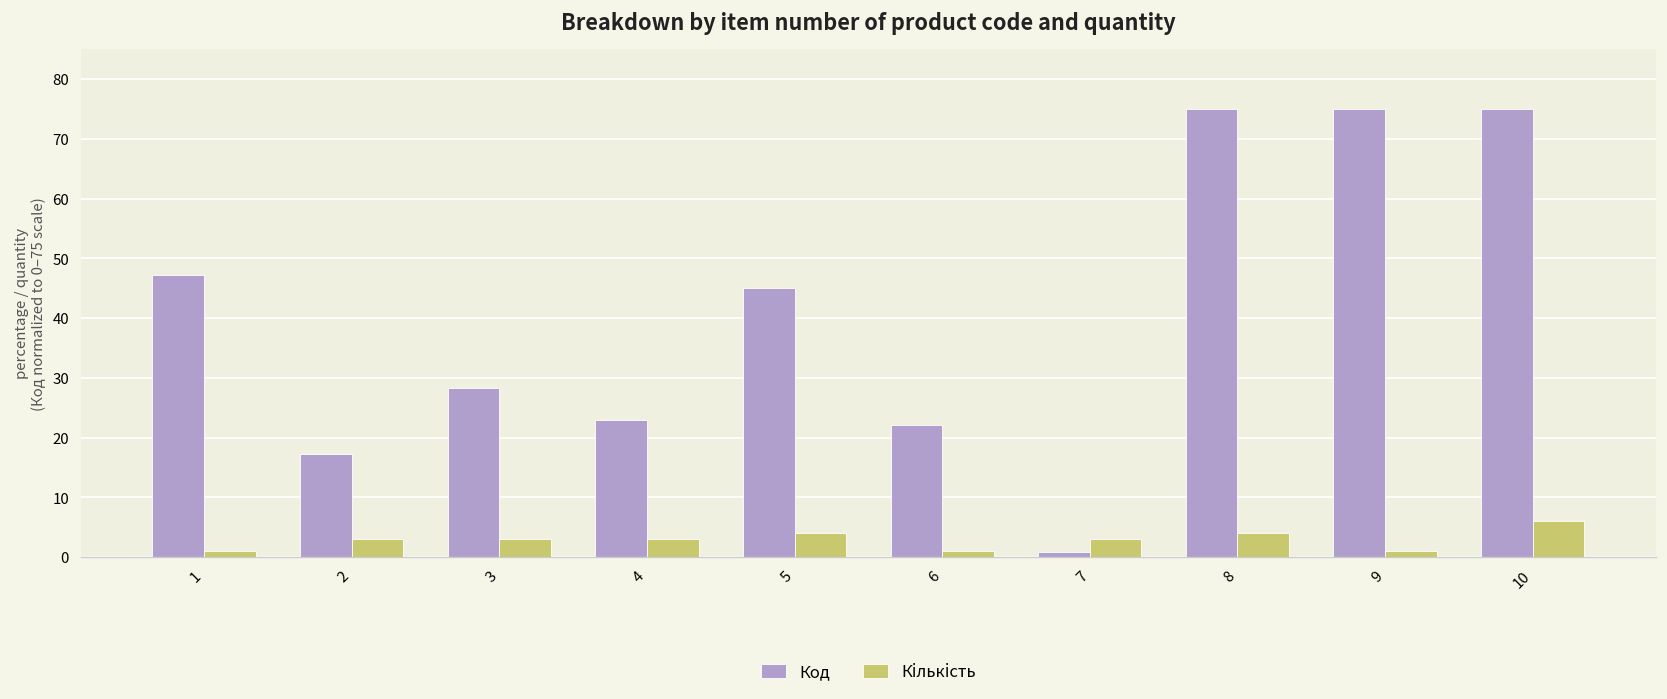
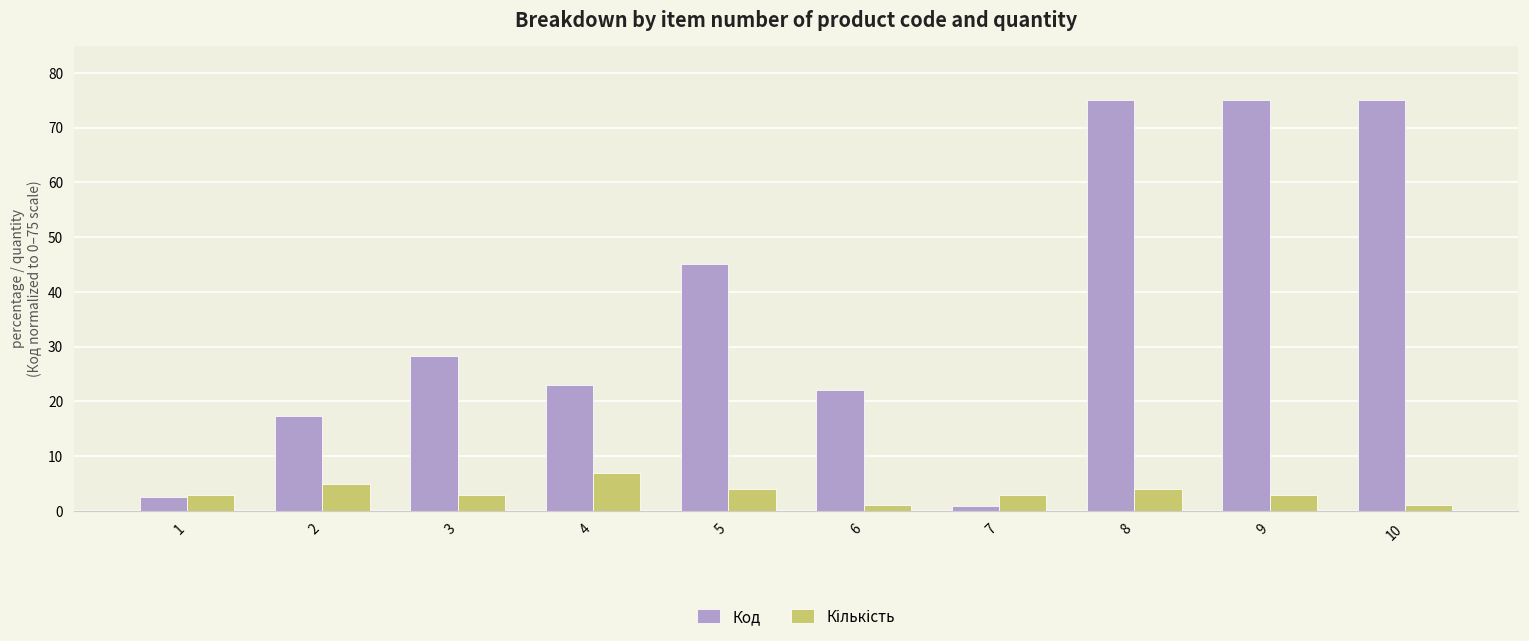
Код, 1: 47 -> 3
Кількість, 1: 1 -> 3
Кількість, 2: 3 -> 5
Кількість, 4: 3 -> 7
Кількість, 9: 1 -> 3
Кількість, 10: 6 -> 1
